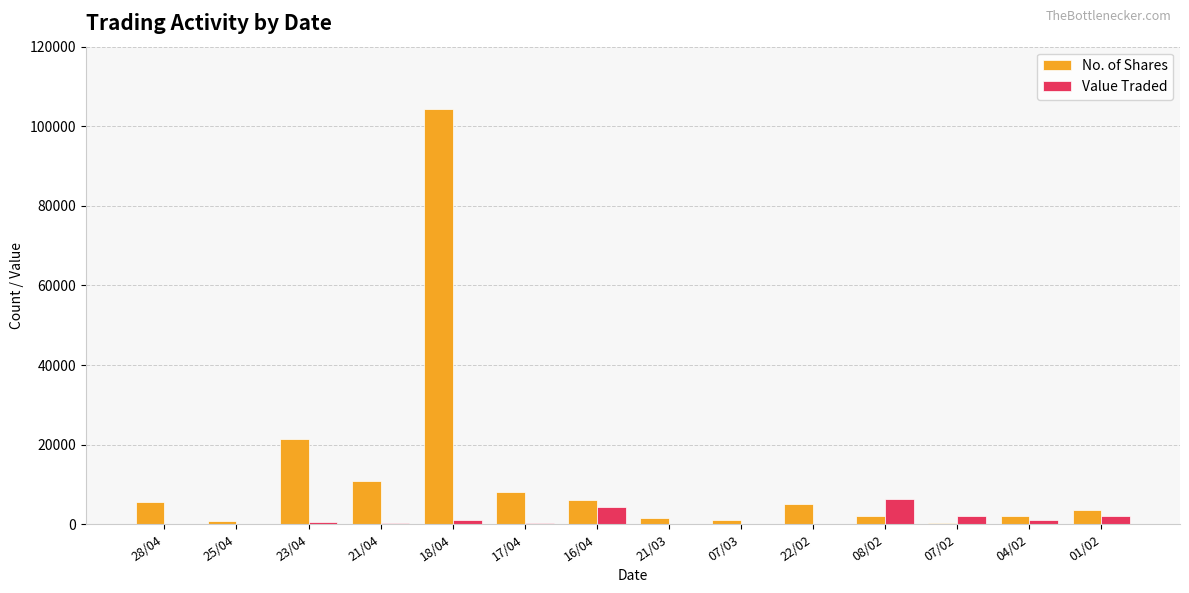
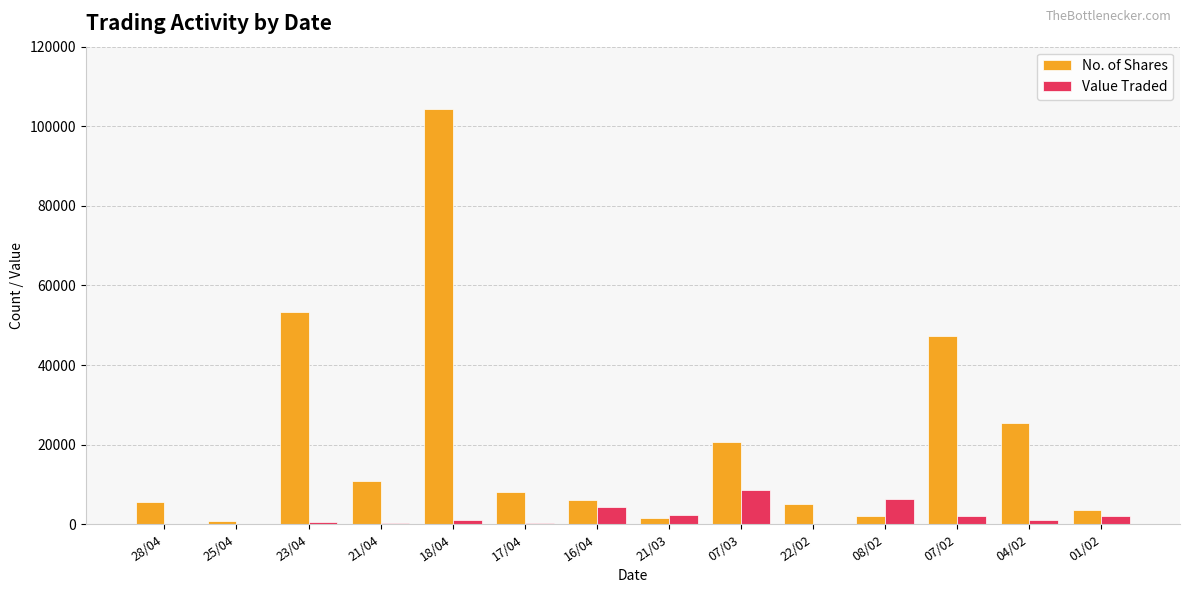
No. of Shares, 23/04: 21000 -> 53000
Value Traded, 21/03: 0 -> 2000
No. of Shares, 07/03: 1000 -> 21000
Value Traded, 07/03: 0 -> 8000
No. of Shares, 07/02: 0 -> 47000
No. of Shares, 04/02: 2000 -> 25000
